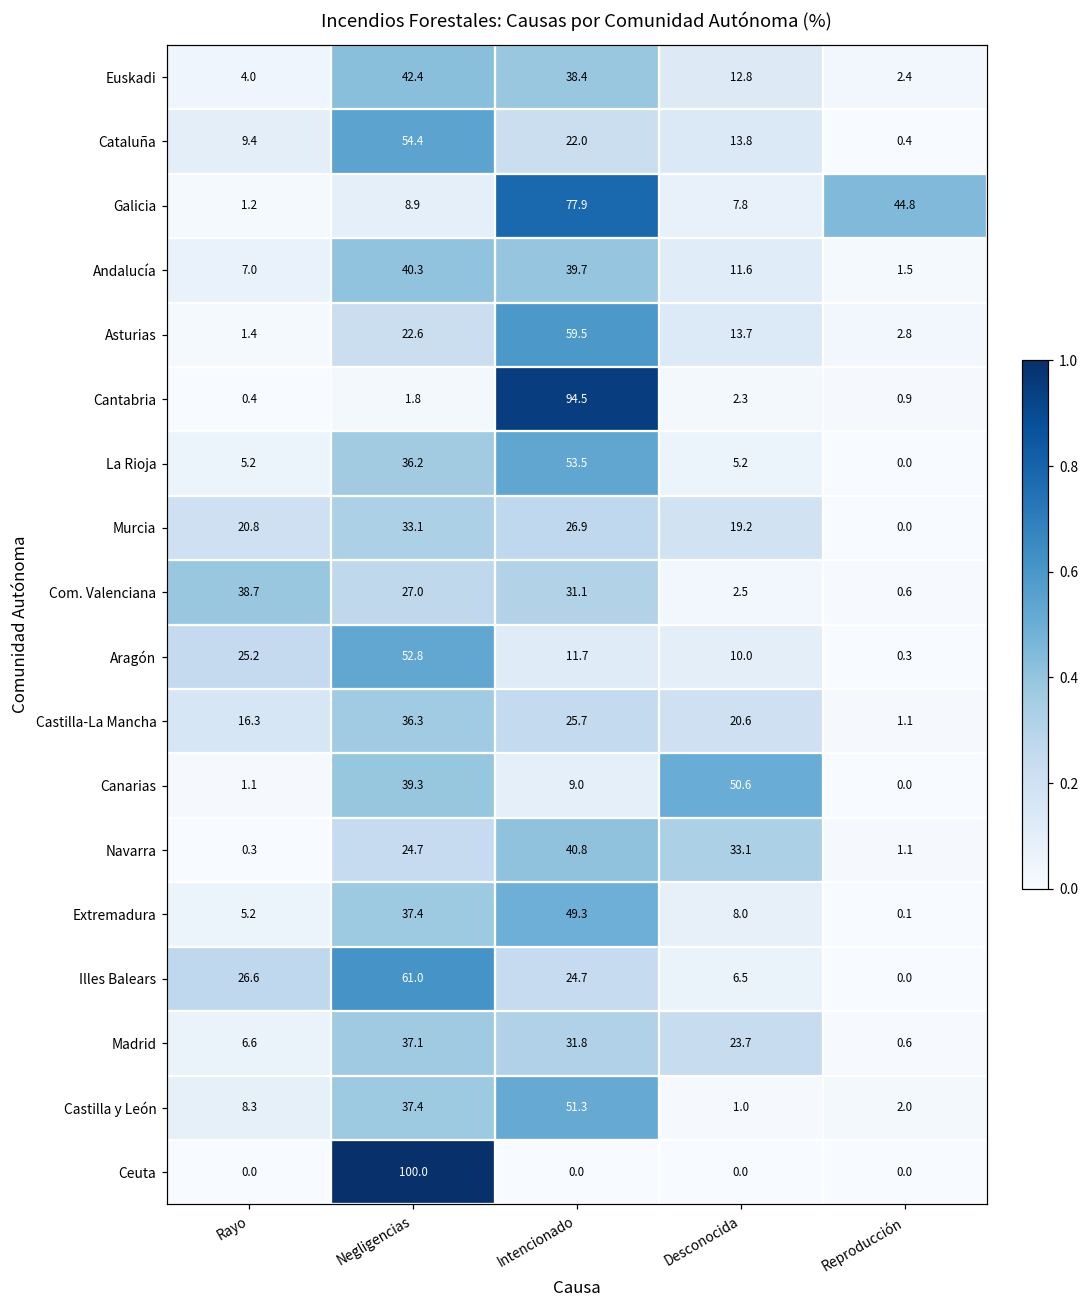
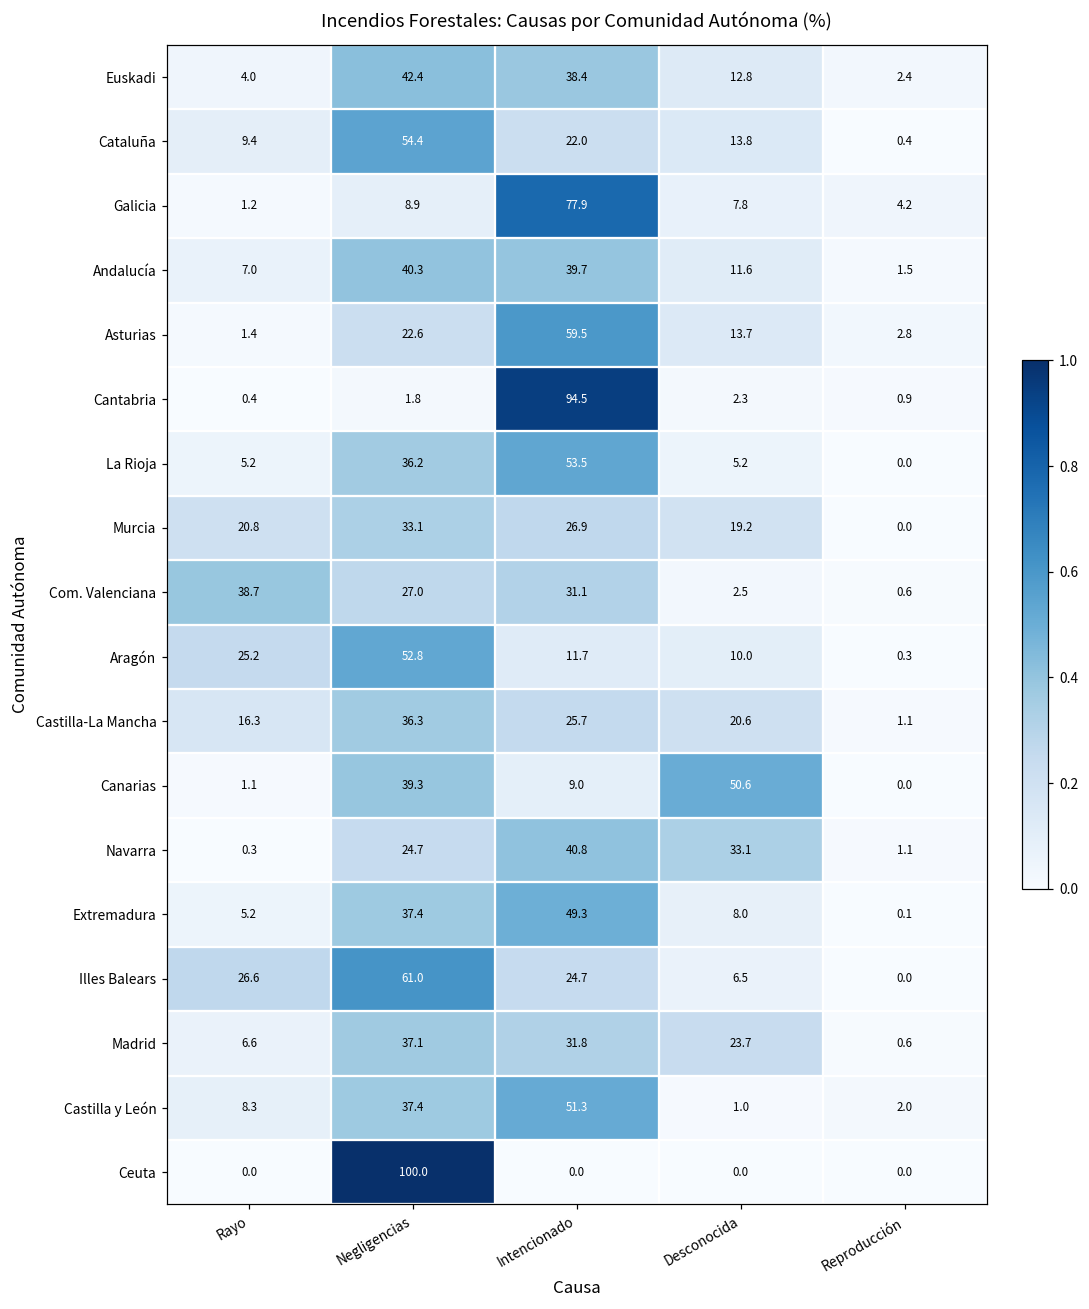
Galicia, Reproducción: 44.8 -> 4.2
